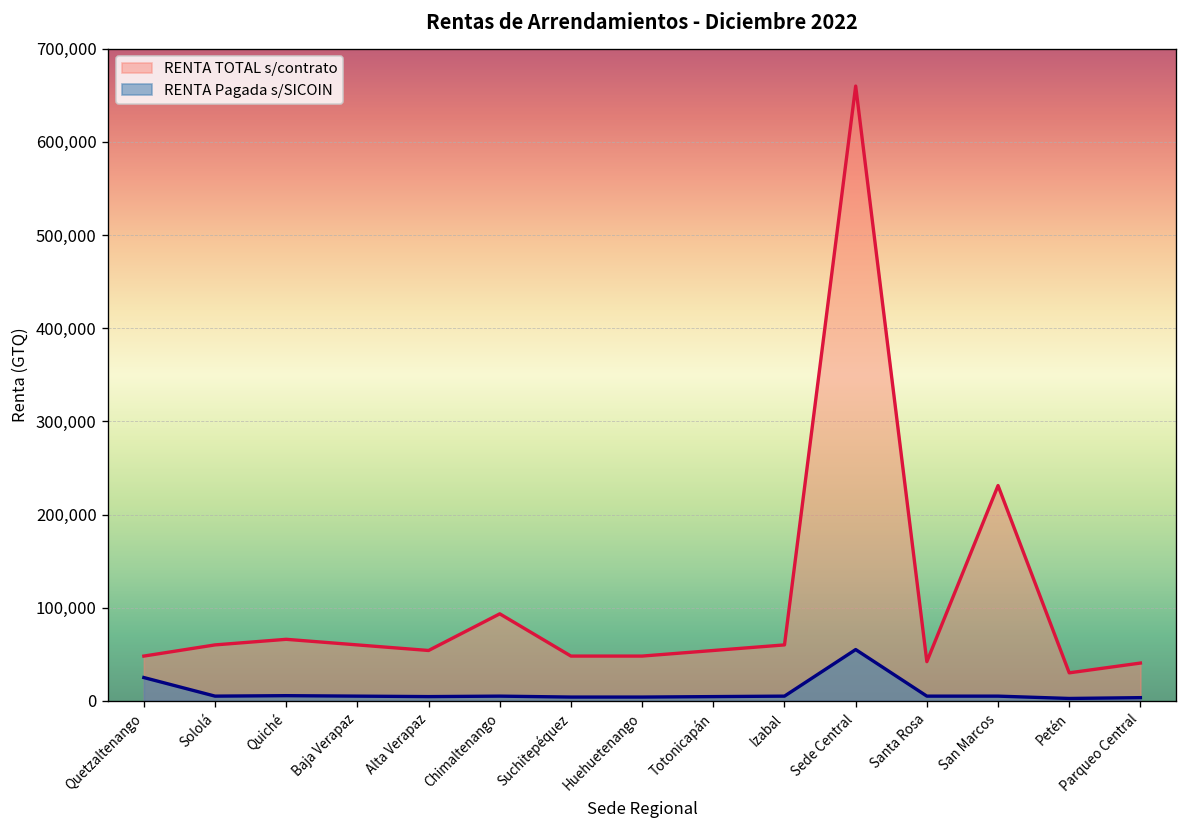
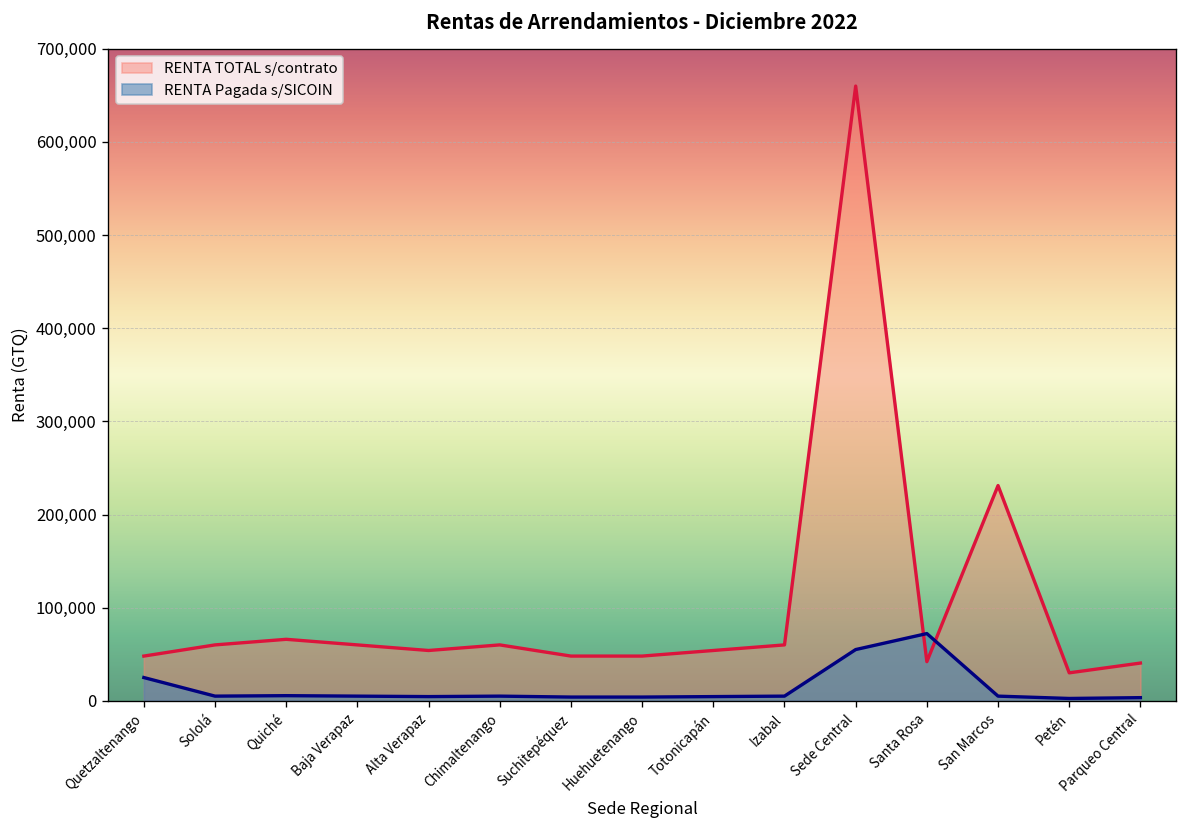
RENTA TOTAL s/contrato, Chimaltenango: 90,000 -> 60,000
RENTA Pagada s/SICOIN, Santa Rosa: 10,000 -> 70,000
